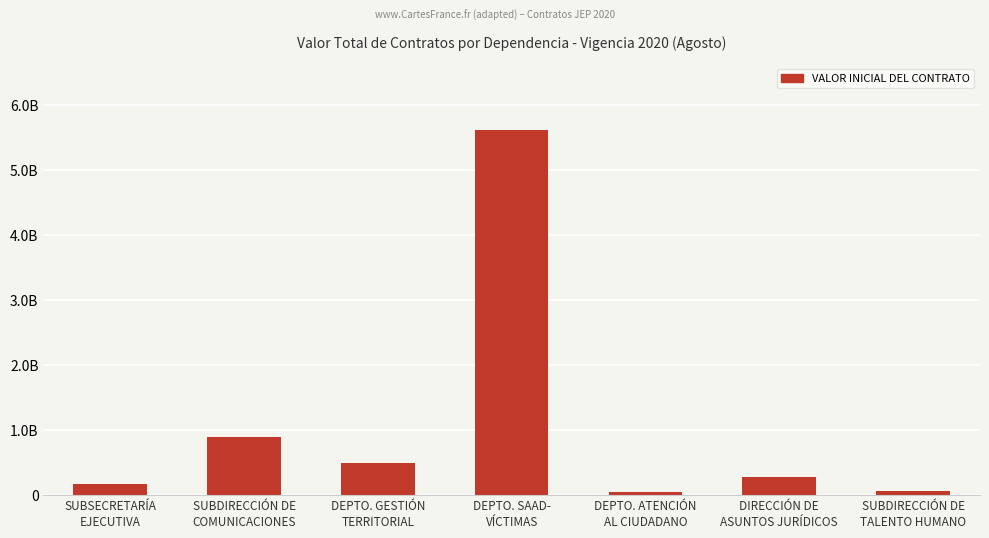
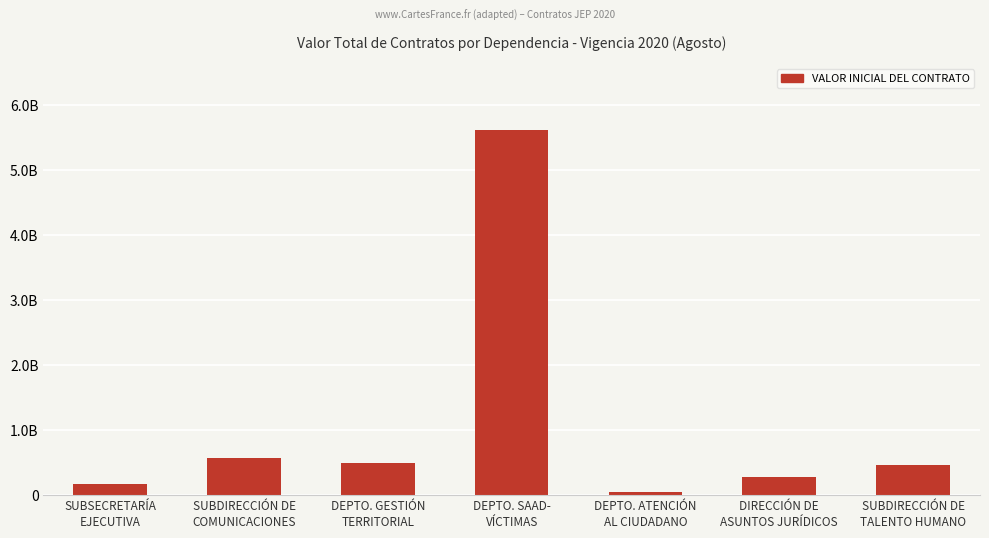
SUBDIRECCIÓN DE COMUNICACIONES: 900000000 -> 600000000
SUBDIRECCIÓN DE TALENTO HUMANO: 100000000 -> 500000000
